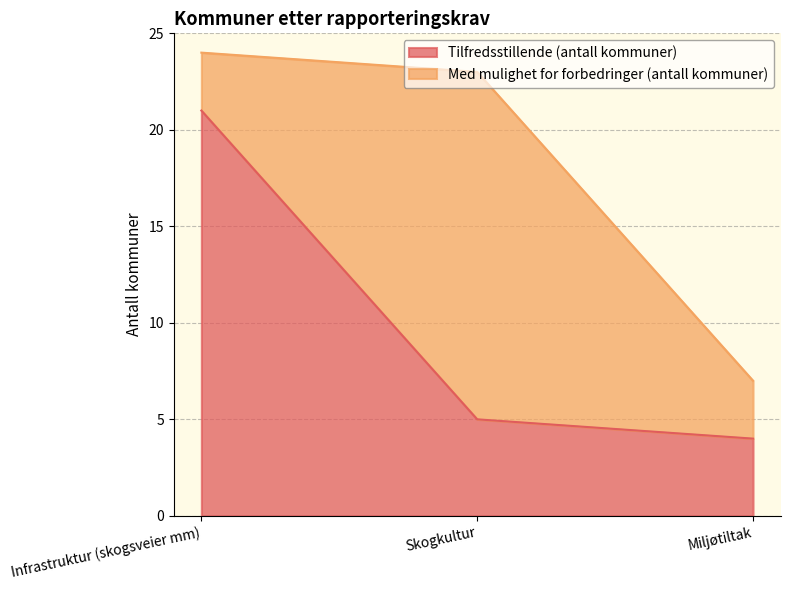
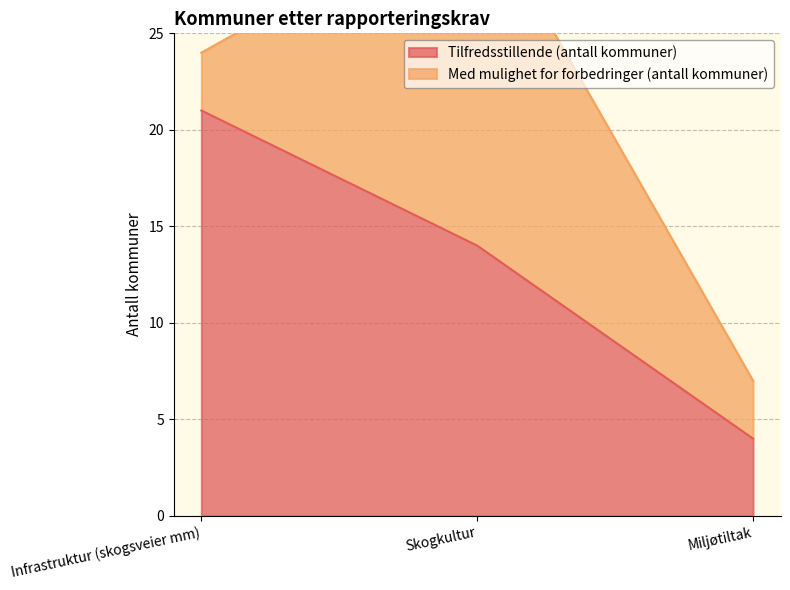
Tilfredsstillende (antall kommuner), Skogkultur: 5 -> 14
